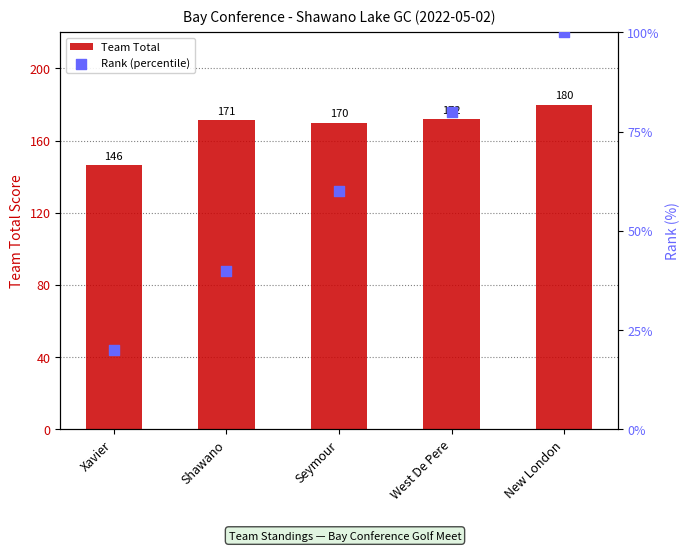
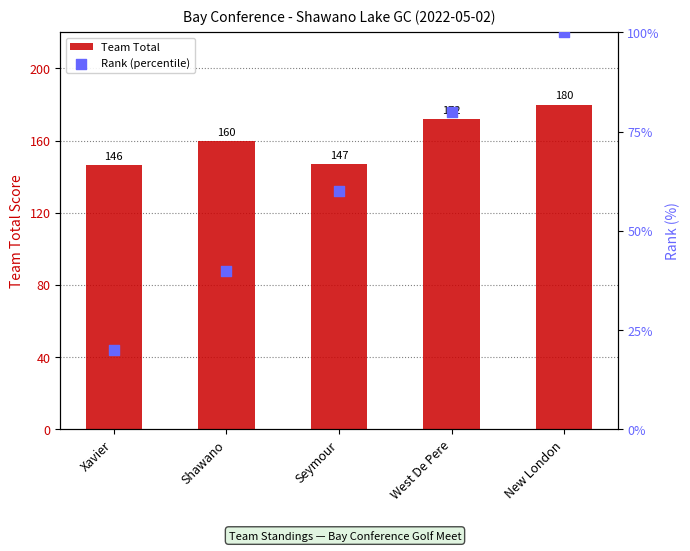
Team Total, Shawano: 171 -> 160
Team Total, Seymour: 170 -> 147
